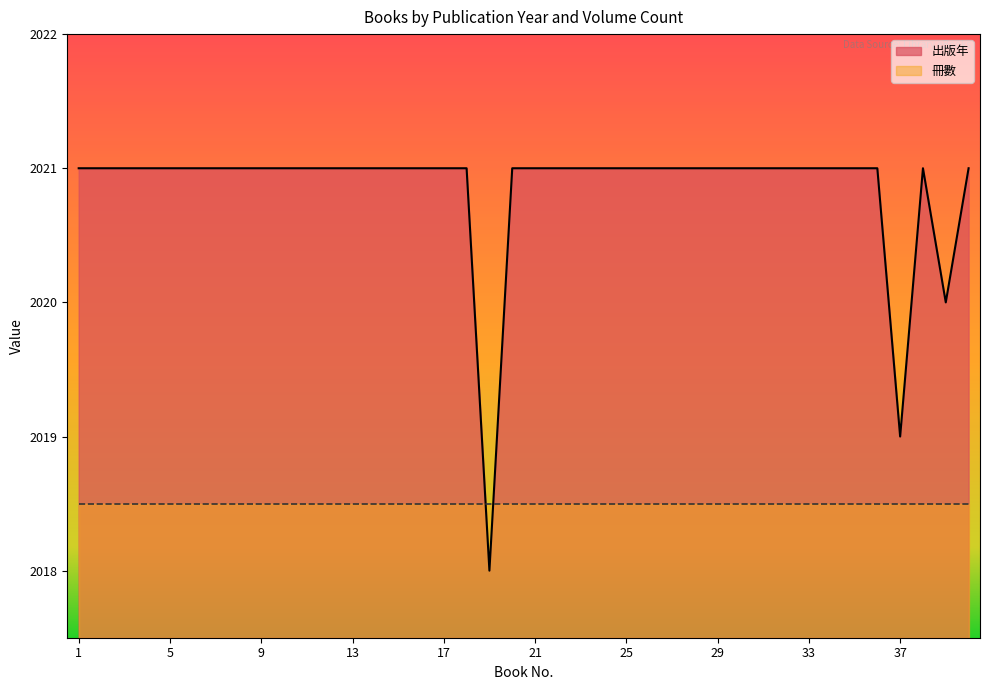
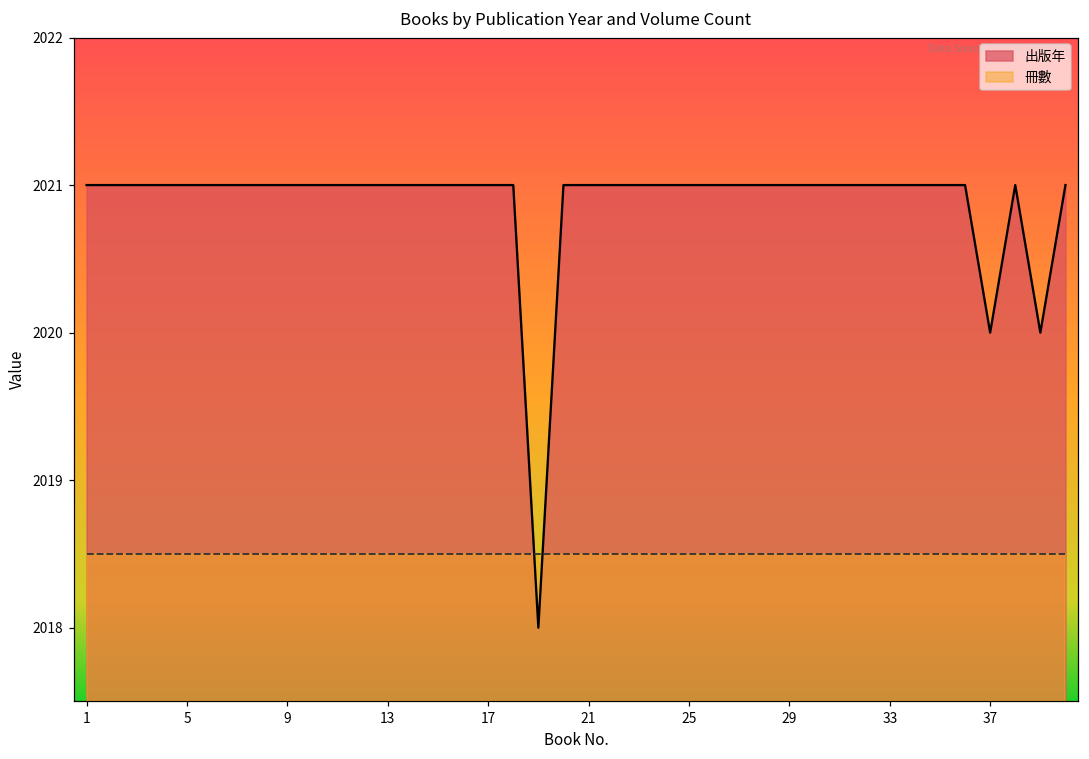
出版年, 37: 2019 -> 2020
